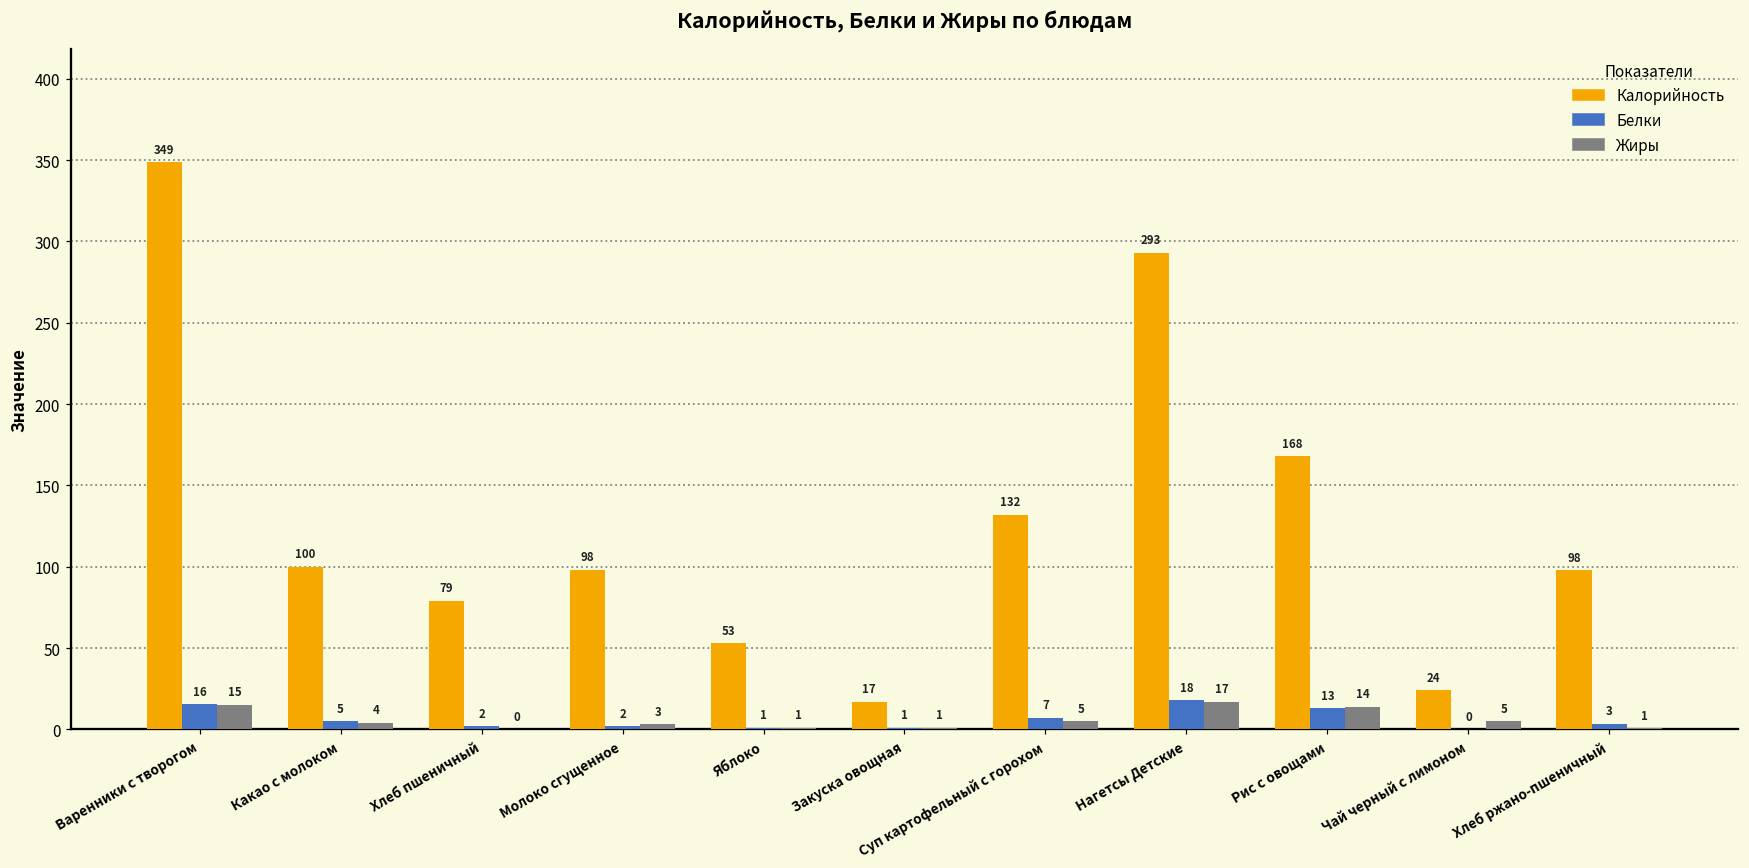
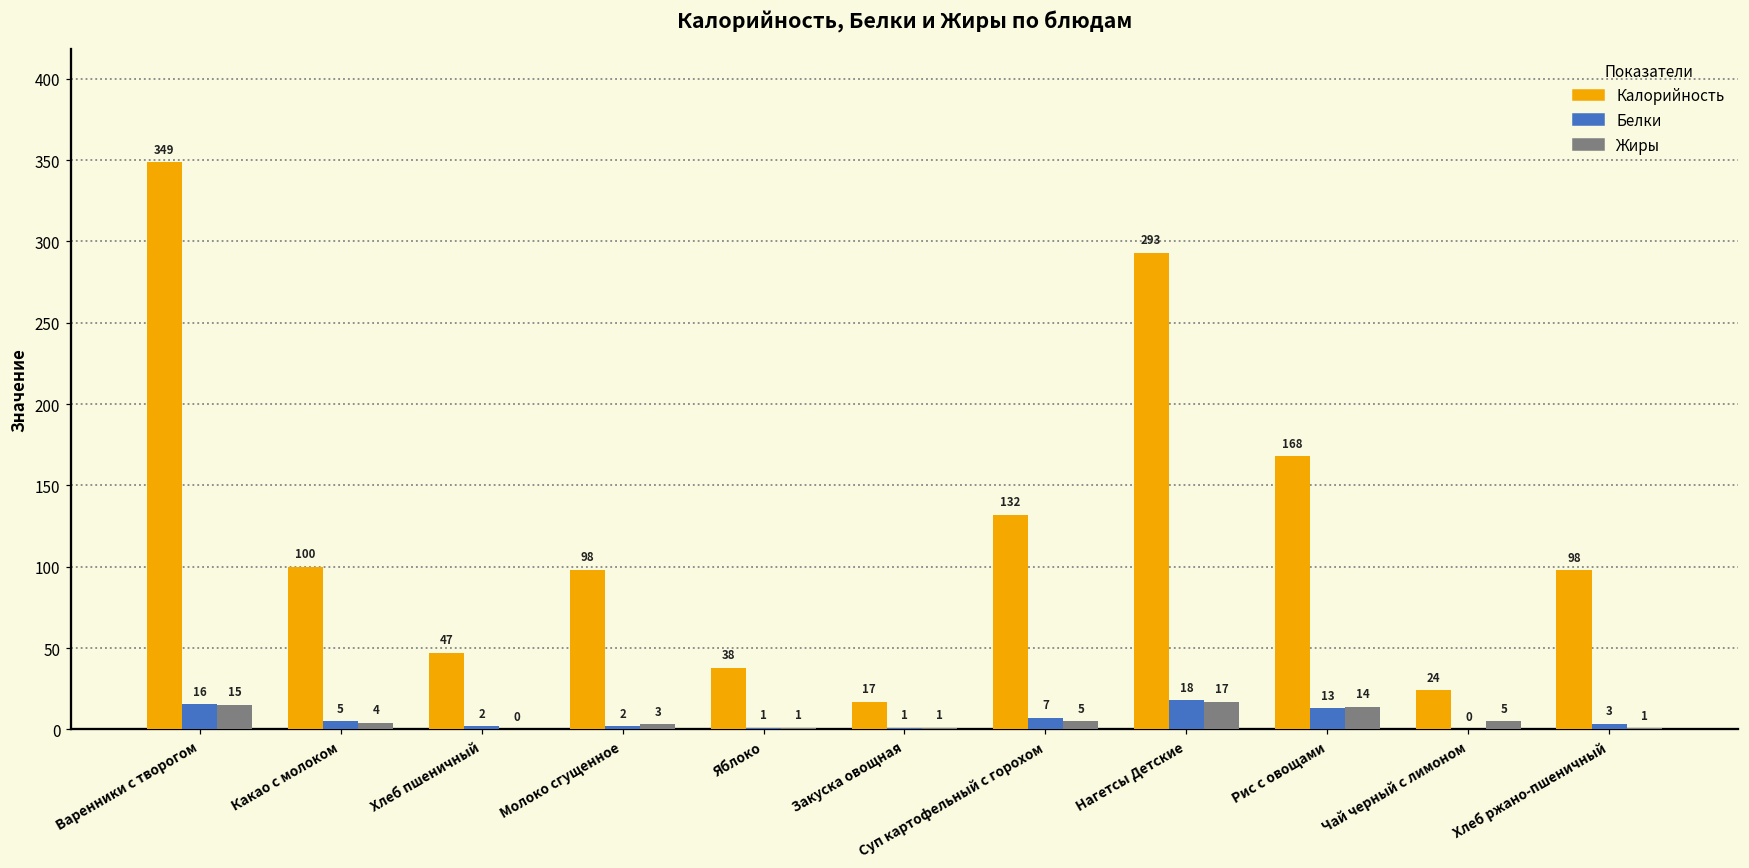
Калорийность, Хлеб пшеничный: 79 -> 47
Калорийность, Яблоко: 53 -> 38
